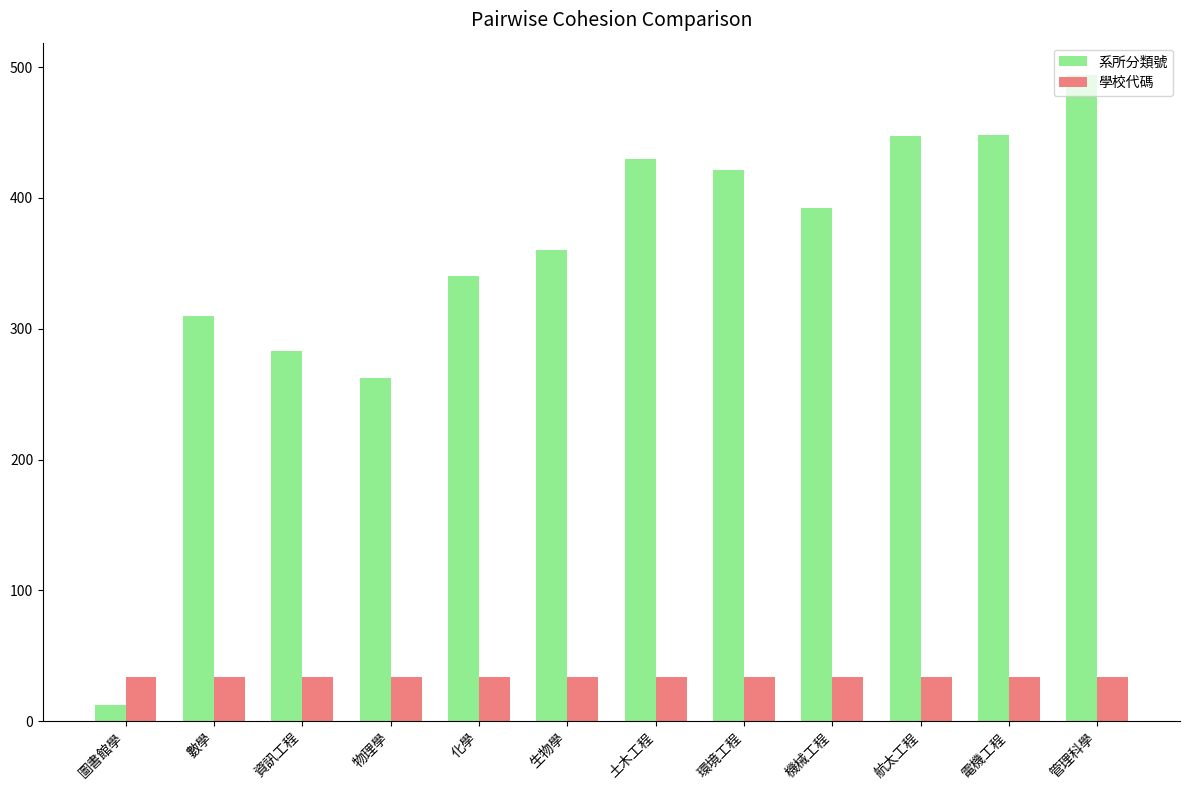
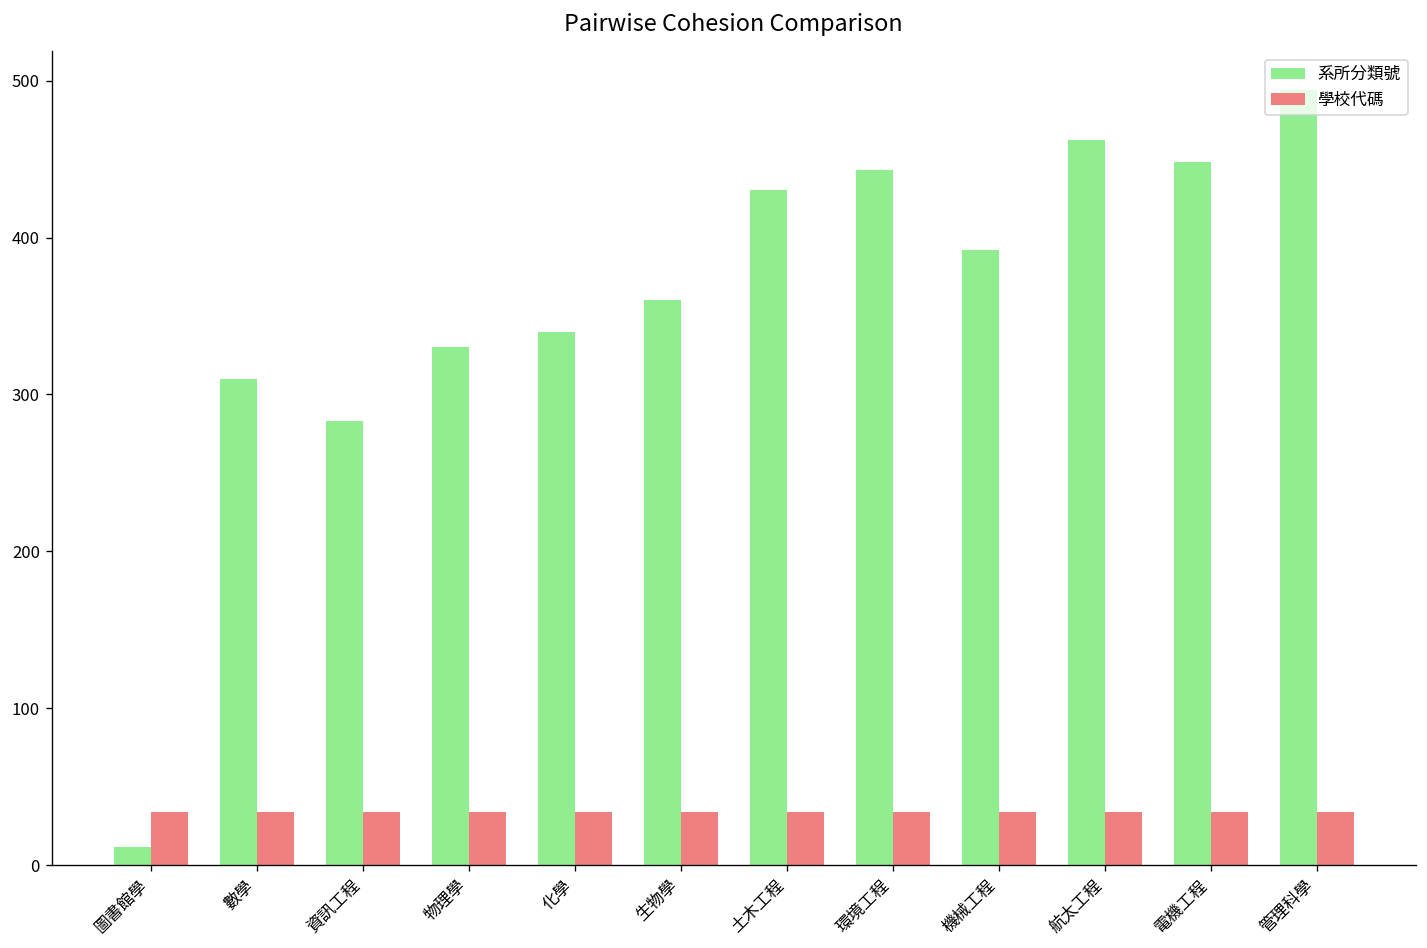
系所分類號, 物理學: 262 -> 330
系所分類號, 環境工程: 421 -> 443
系所分類號, 航太工程: 448 -> 462
